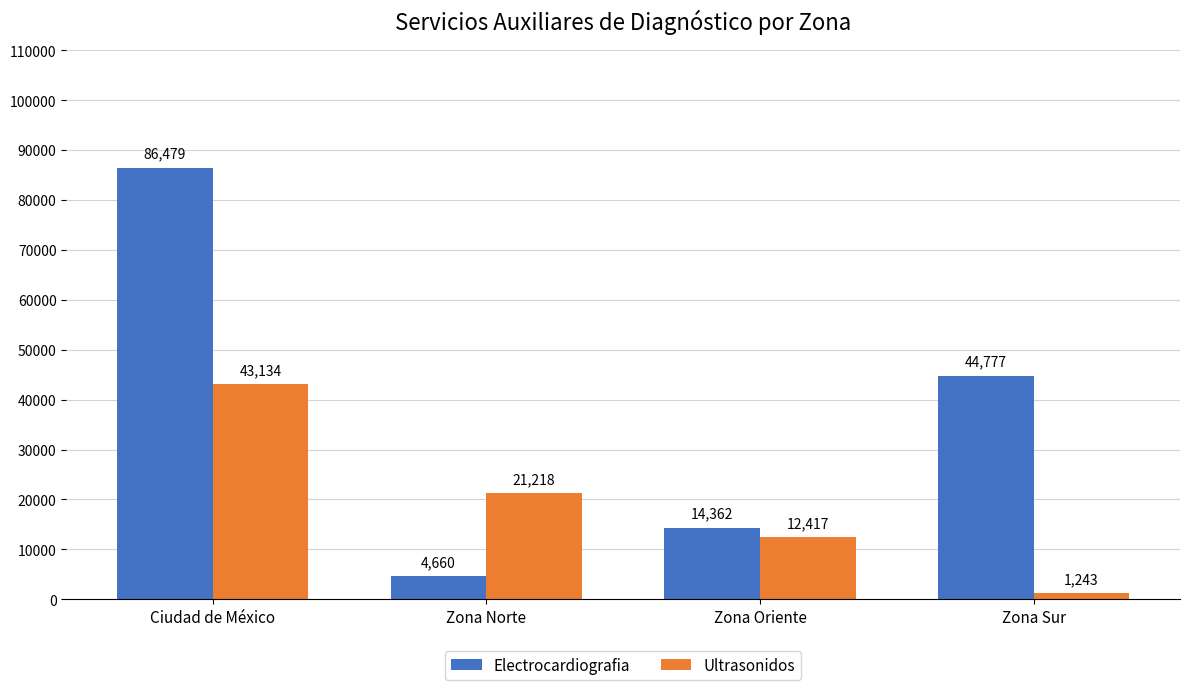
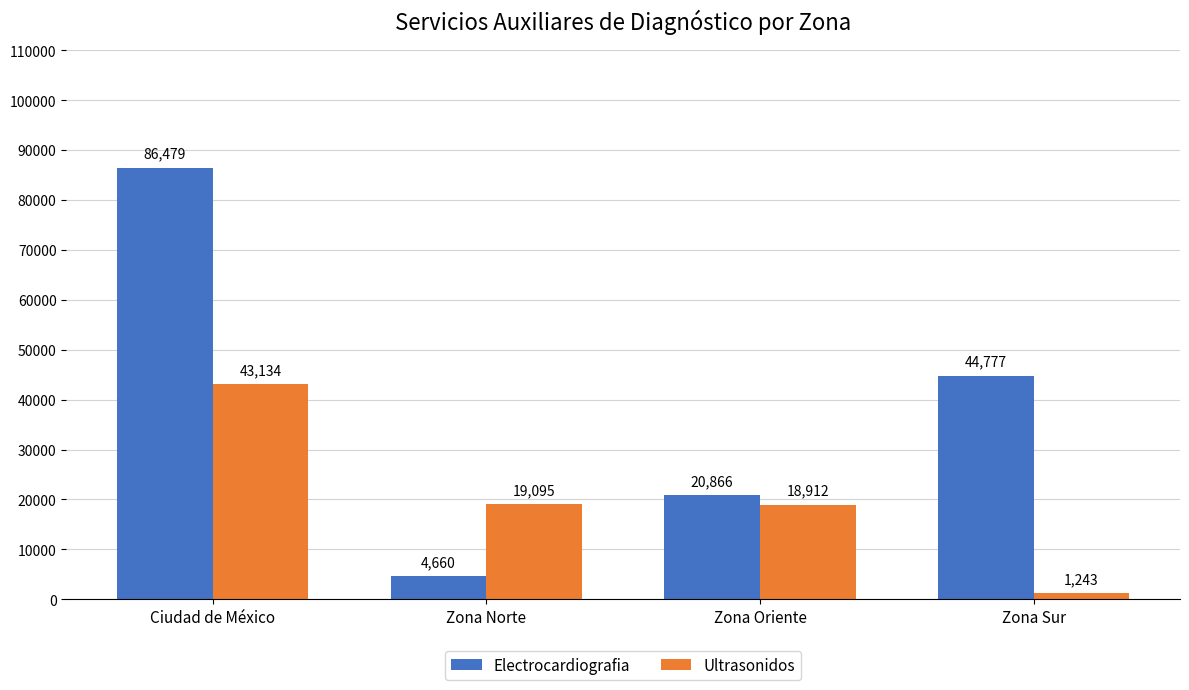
Ultrasonidos, Zona Norte: 21,218 -> 19,095
Electrocardiografia, Zona Oriente: 14,362 -> 20,866
Ultrasonidos, Zona Oriente: 12,417 -> 18,912
